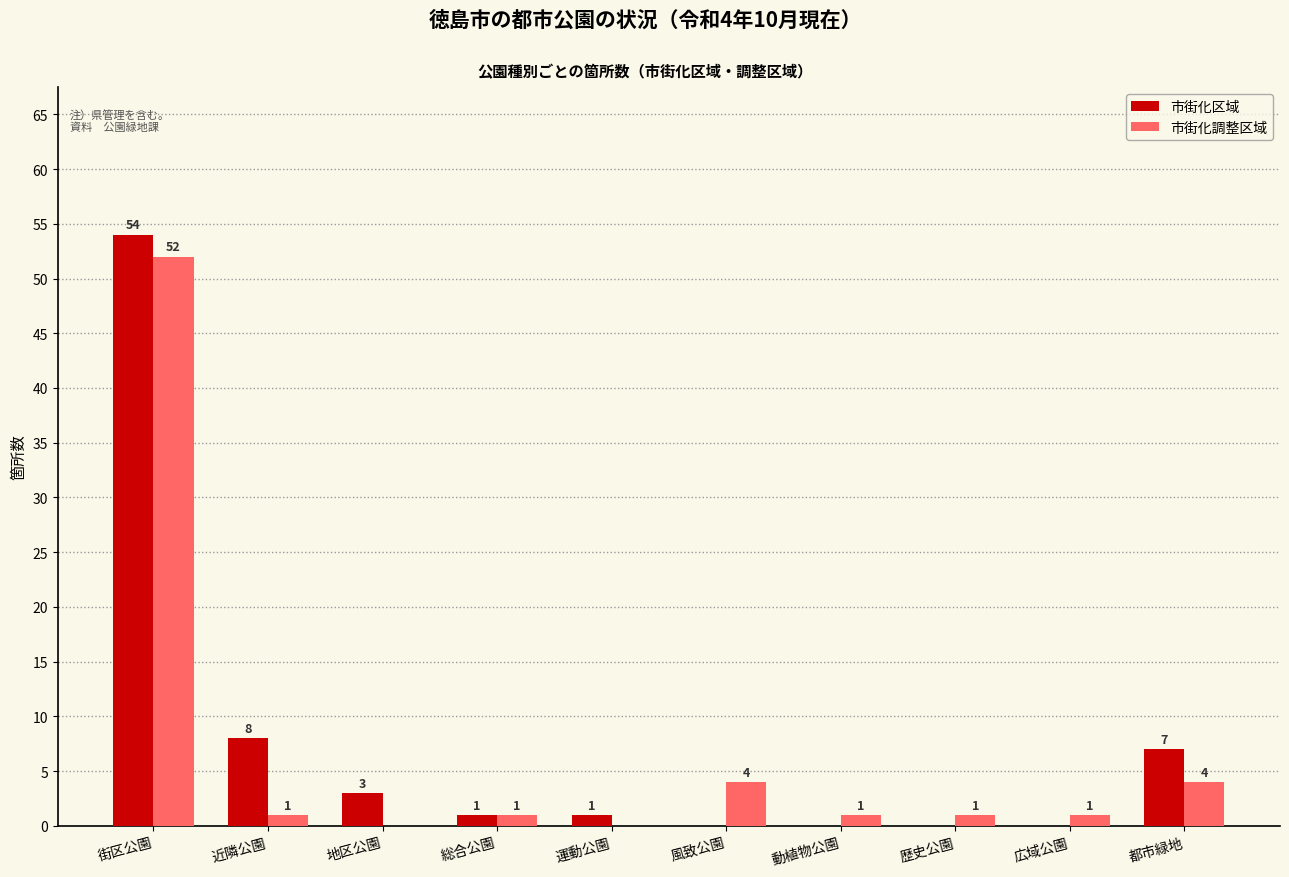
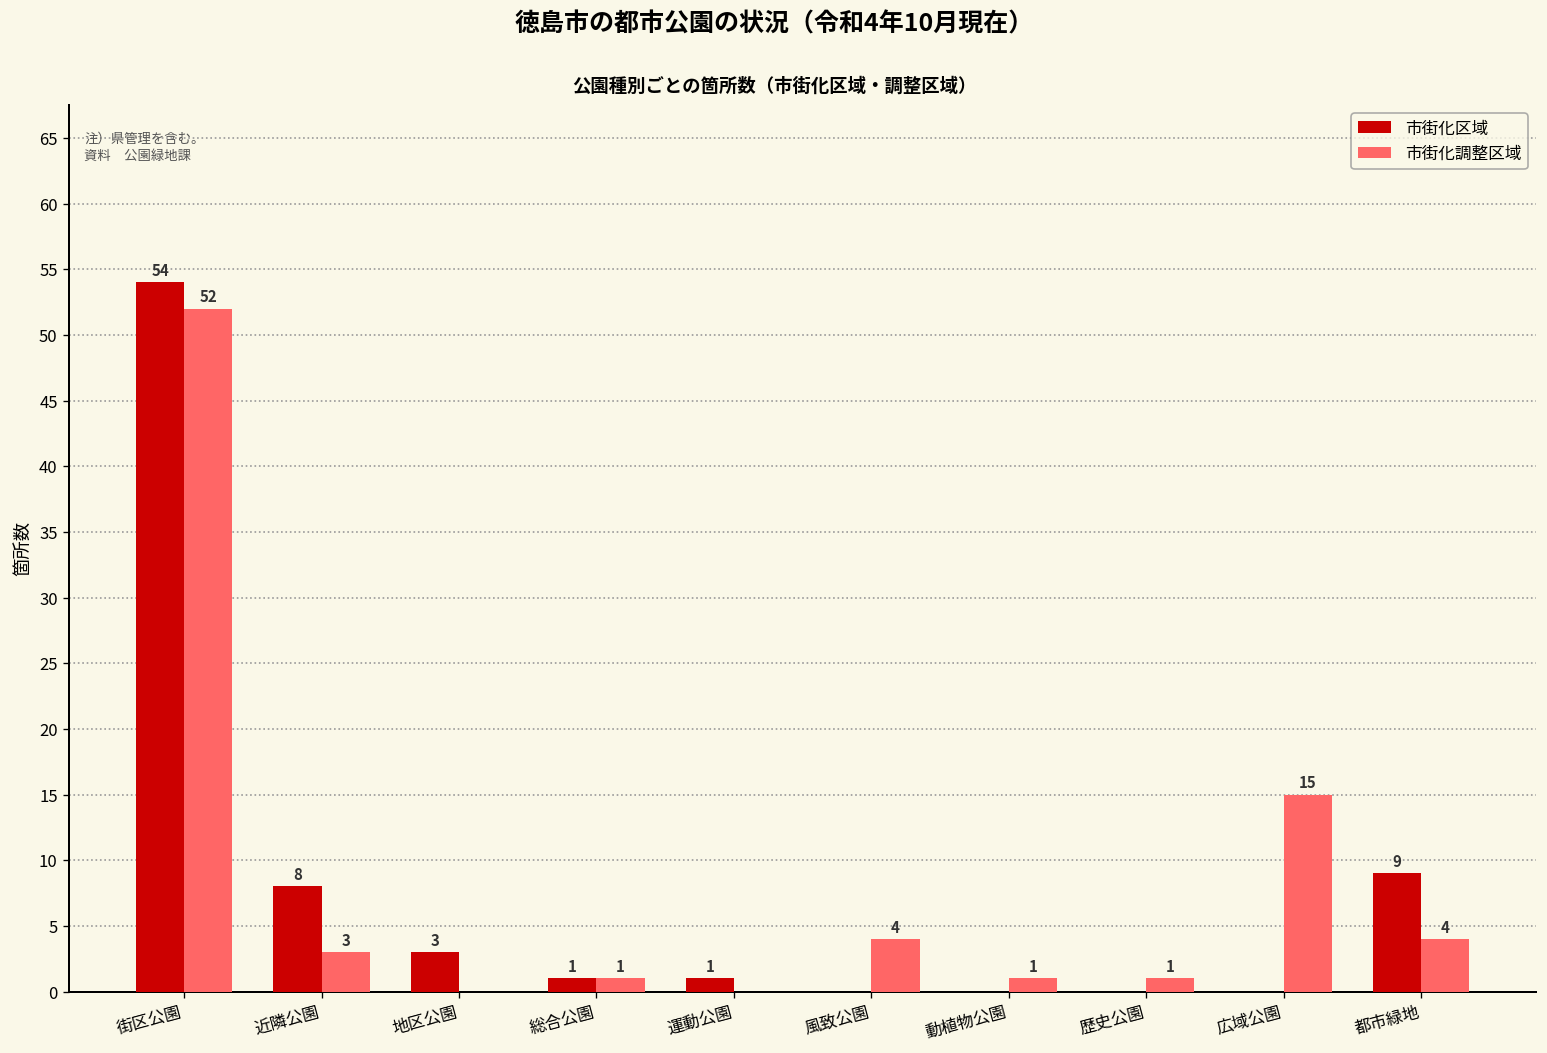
市街化調整区域, 近隣公園: 1 -> 3
市街化調整区域, 広域公園: 1 -> 15
市街化区域, 都市緑地: 7 -> 9
